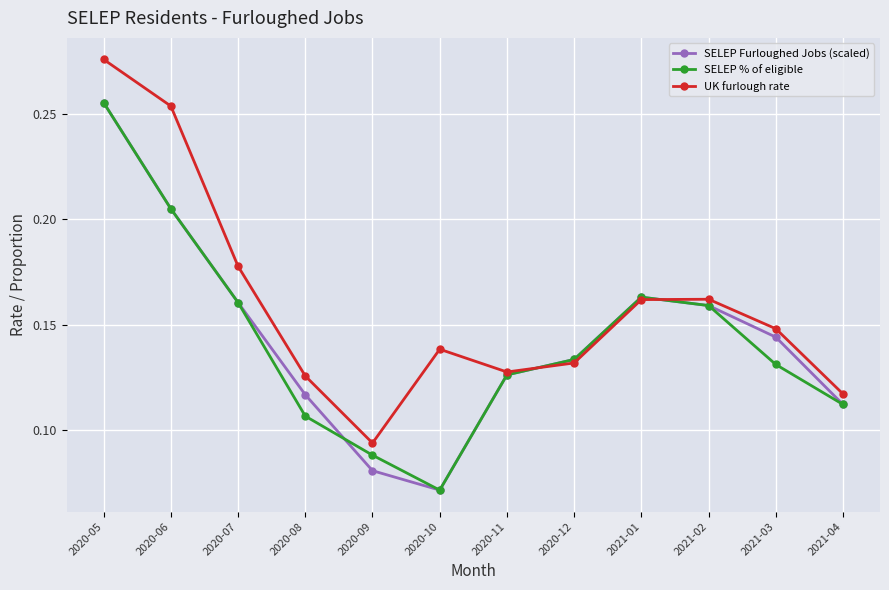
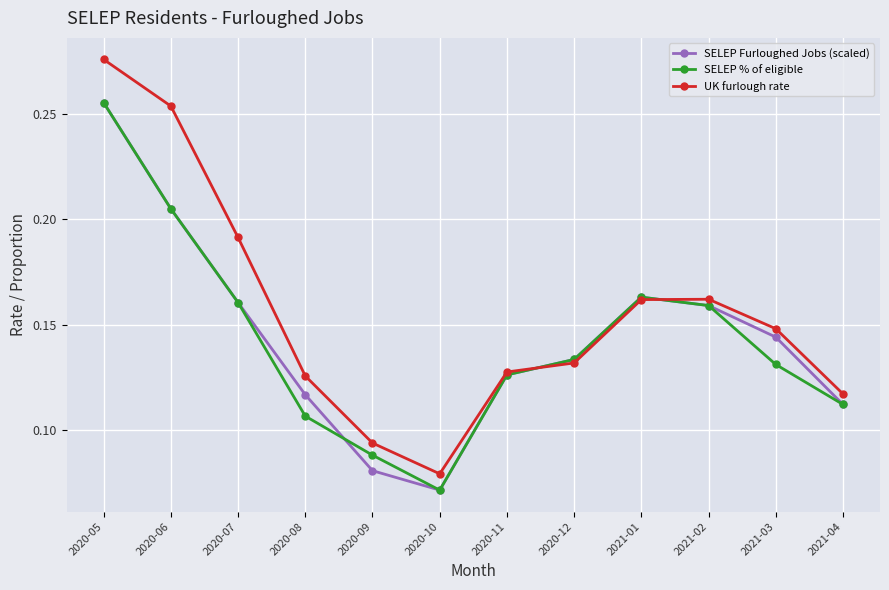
UK furlough rate, 2020-07: 0.178 -> 0.191
UK furlough rate, 2020-10: 0.138 -> 0.079
